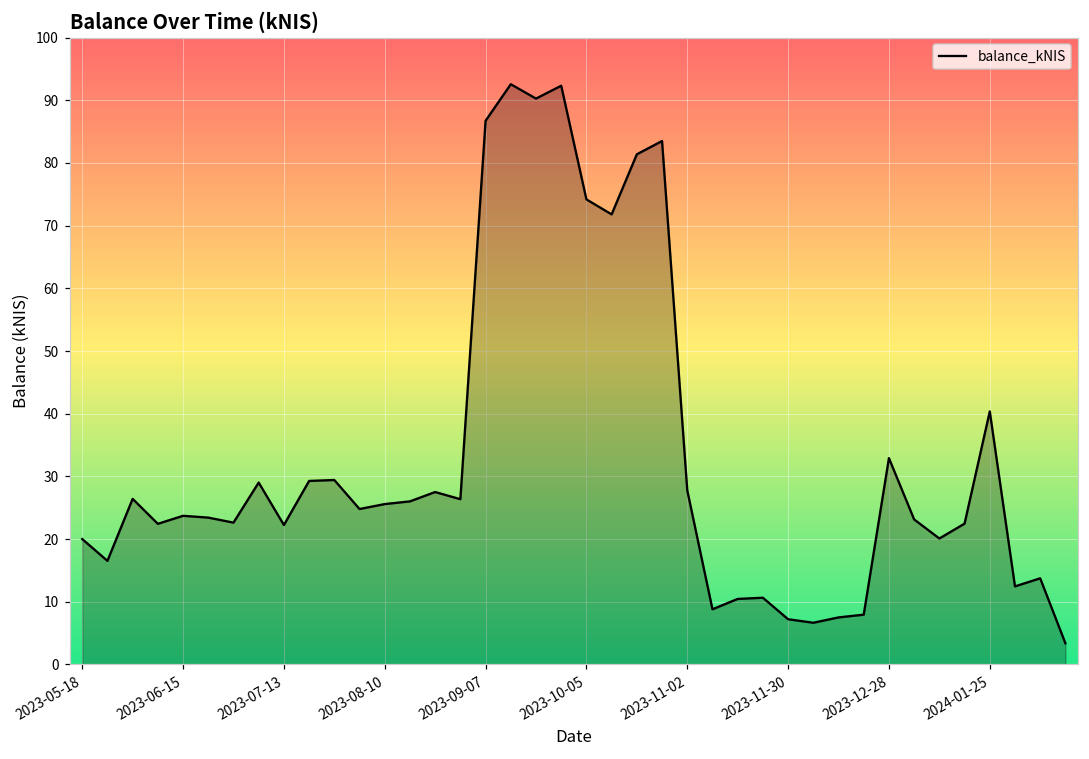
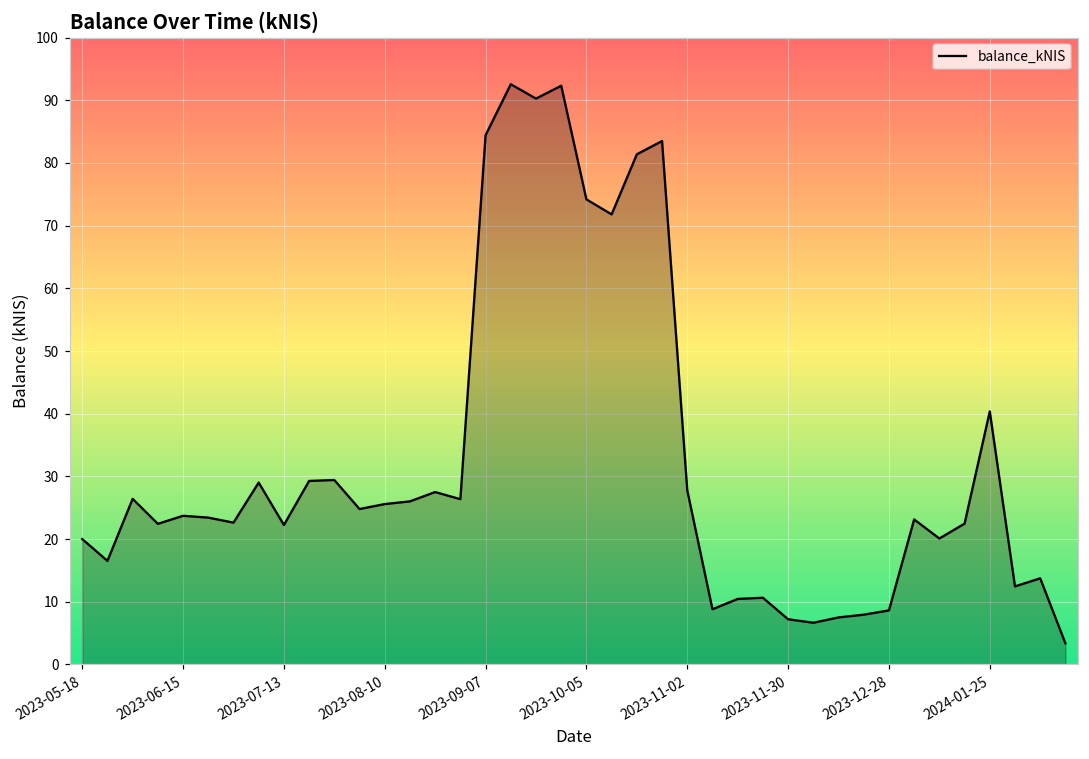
2023-09-07: 87 -> 84
2023-12-28: 33 -> 9
